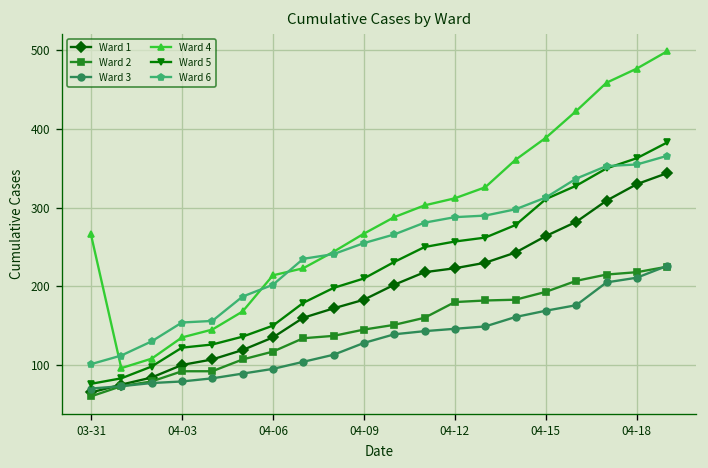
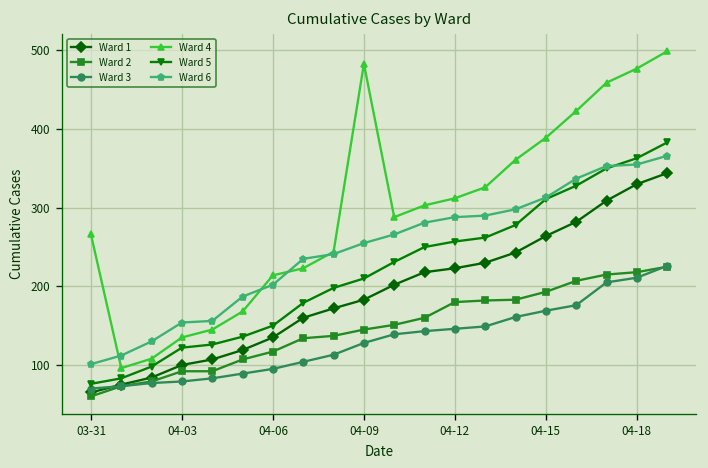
Ward 4, 04-09: 270 -> 480
